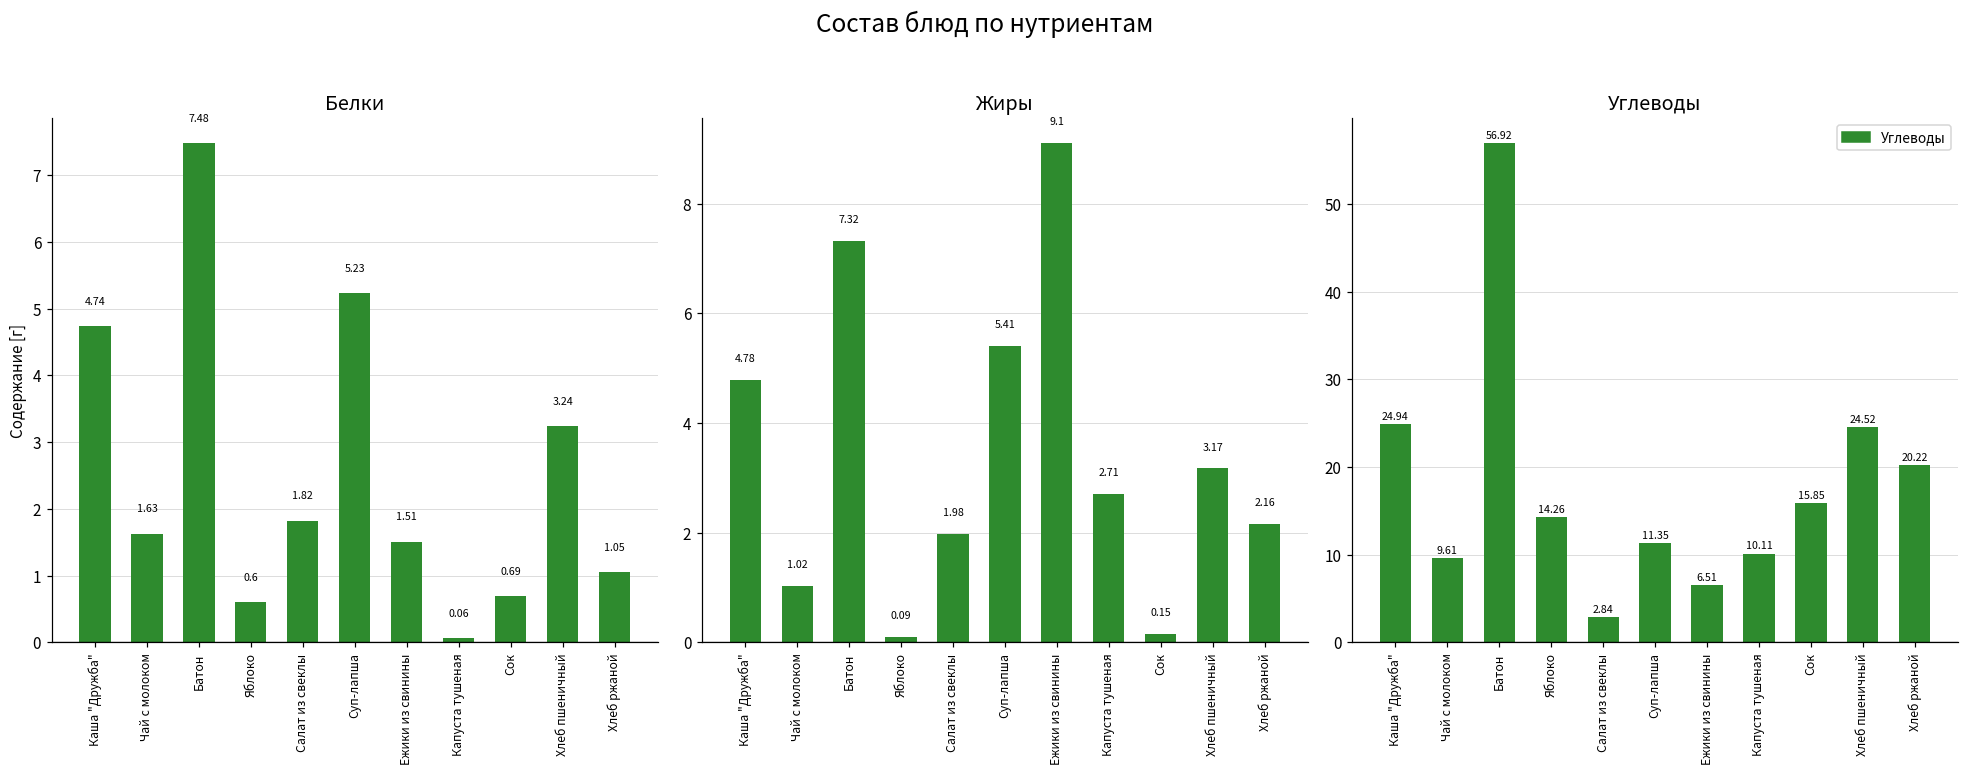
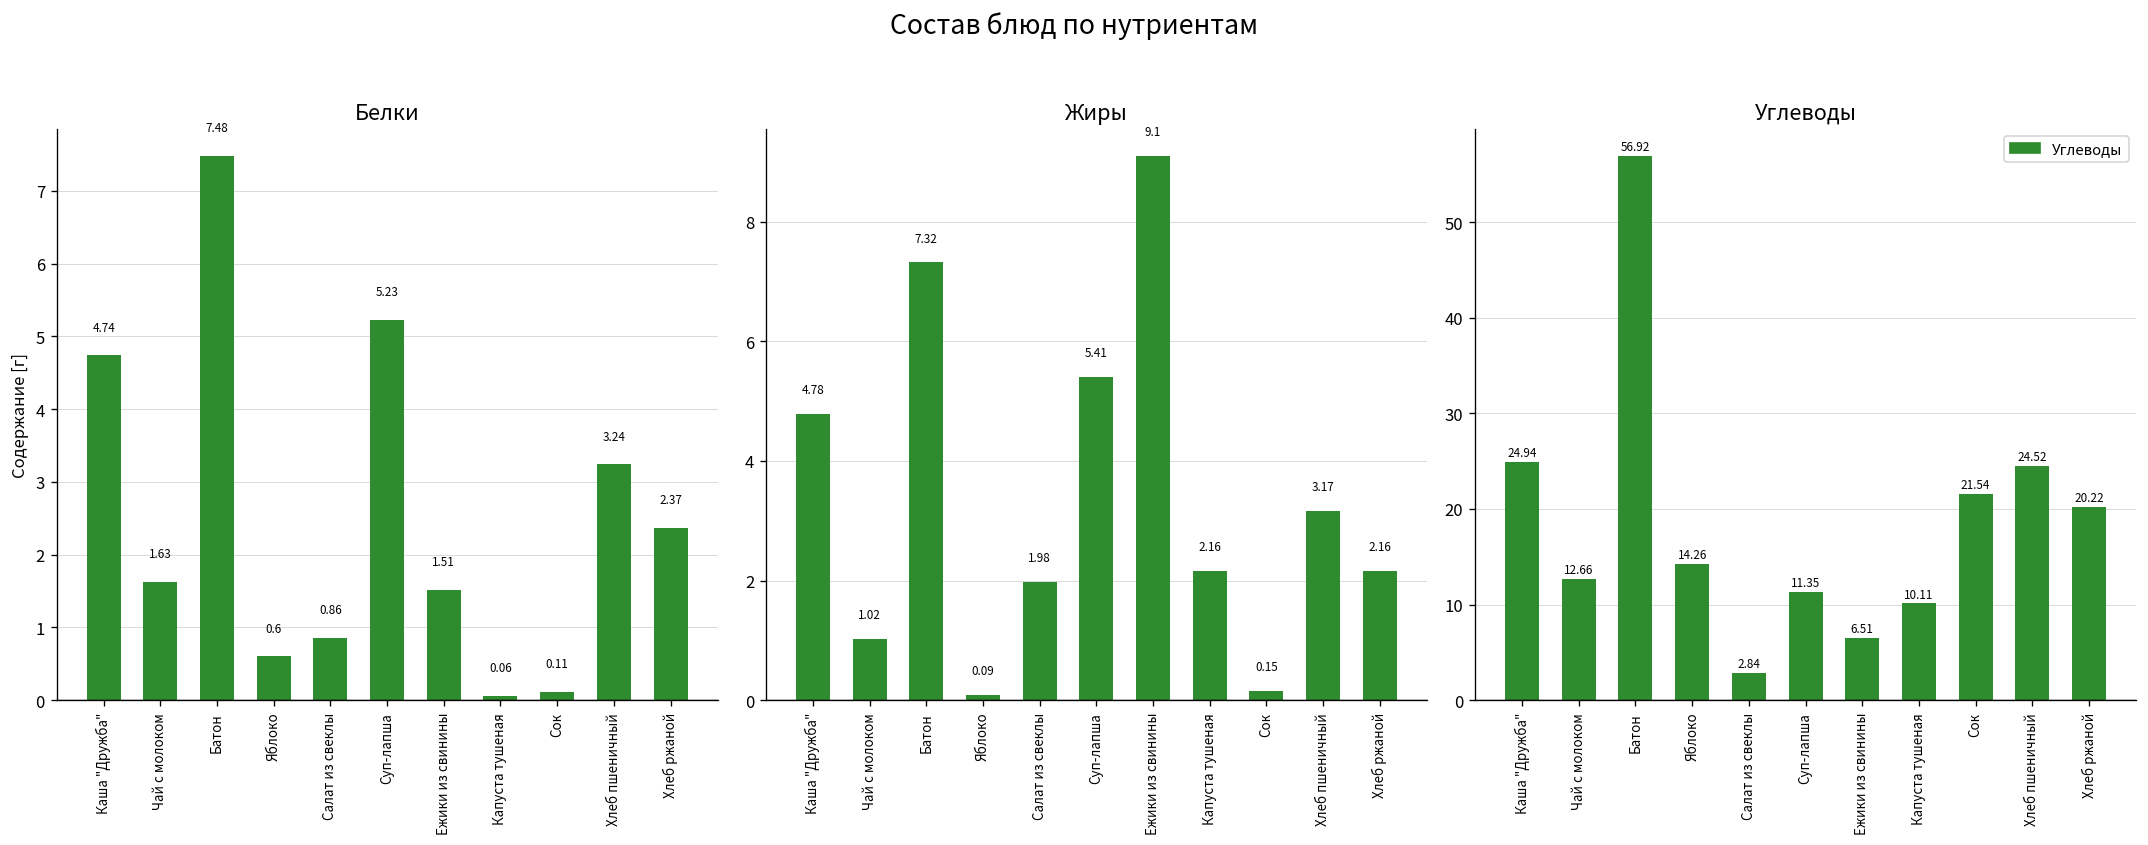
Белки, Салат из свеклы: 1.82 -> 0.86
Белки, Сок: 0.69 -> 0.11
Белки, Хлеб ржаной: 1.05 -> 2.37
Жиры, Капуста тушеная: 2.71 -> 2.16
Углеводы, Чай с молоком: 9.61 -> 12.66
Углеводы, Сок: 15.85 -> 21.54
